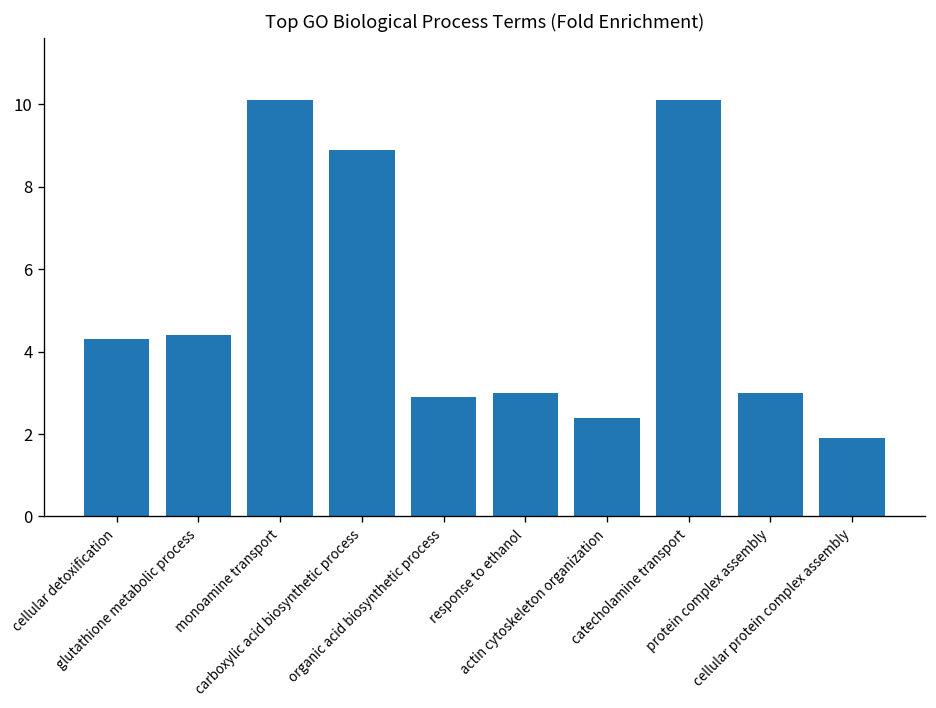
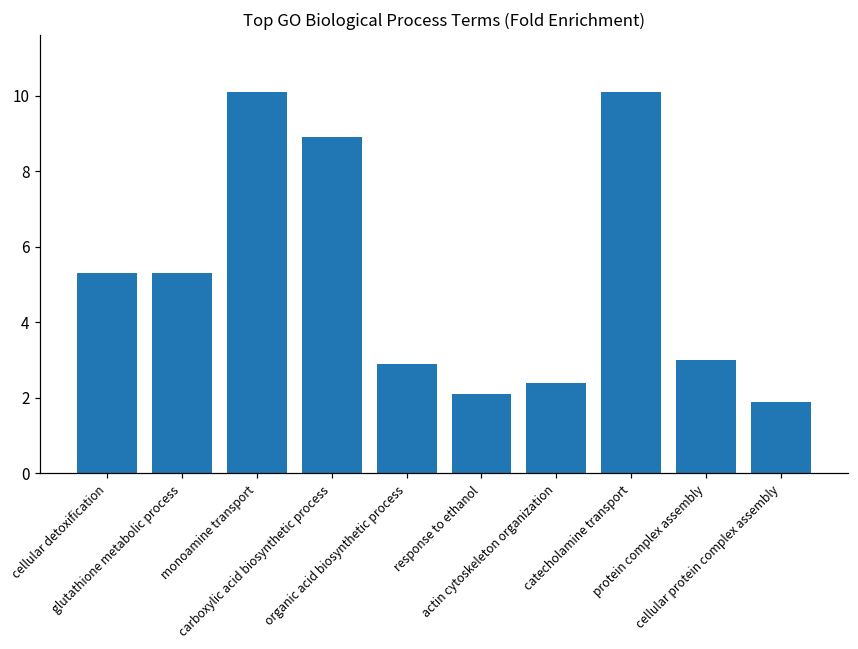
cellular detoxification: 4.3 -> 5.3
glutathione metabolic process: 4.4 -> 5.3
response to ethanol: 3.0 -> 2.1
